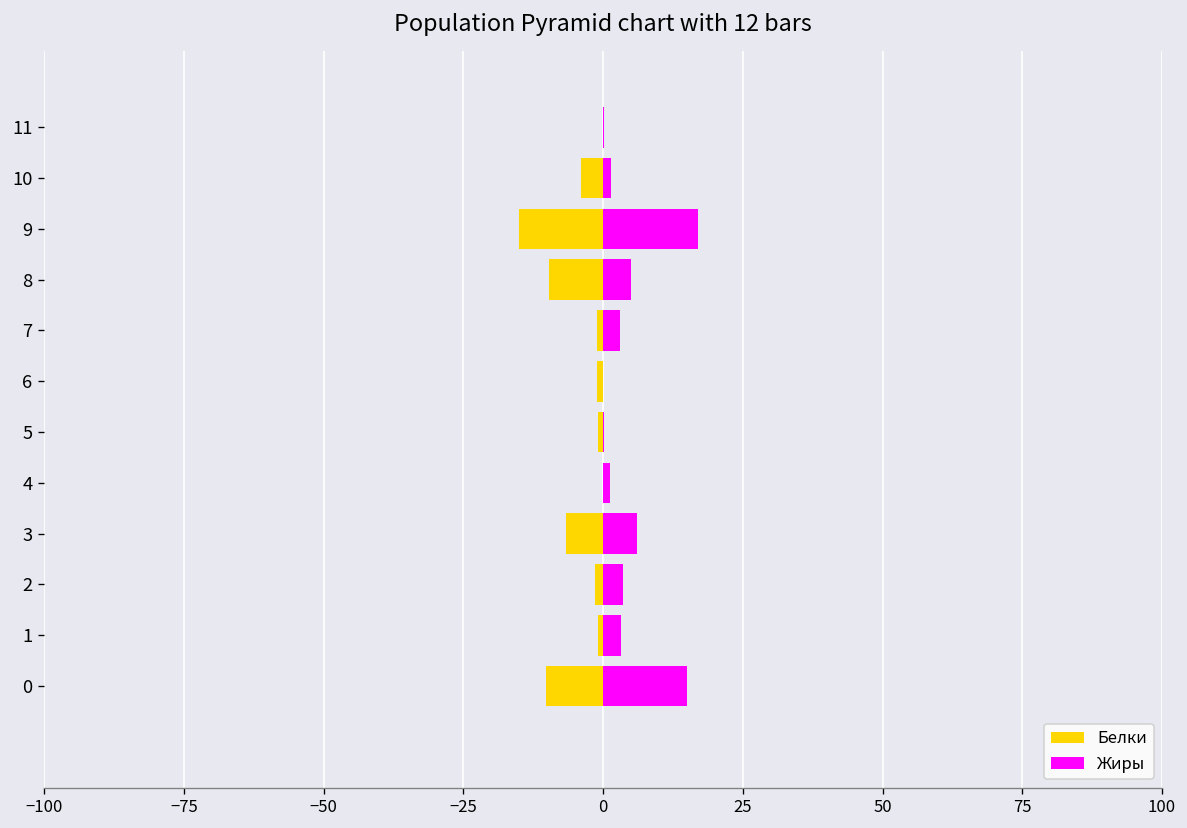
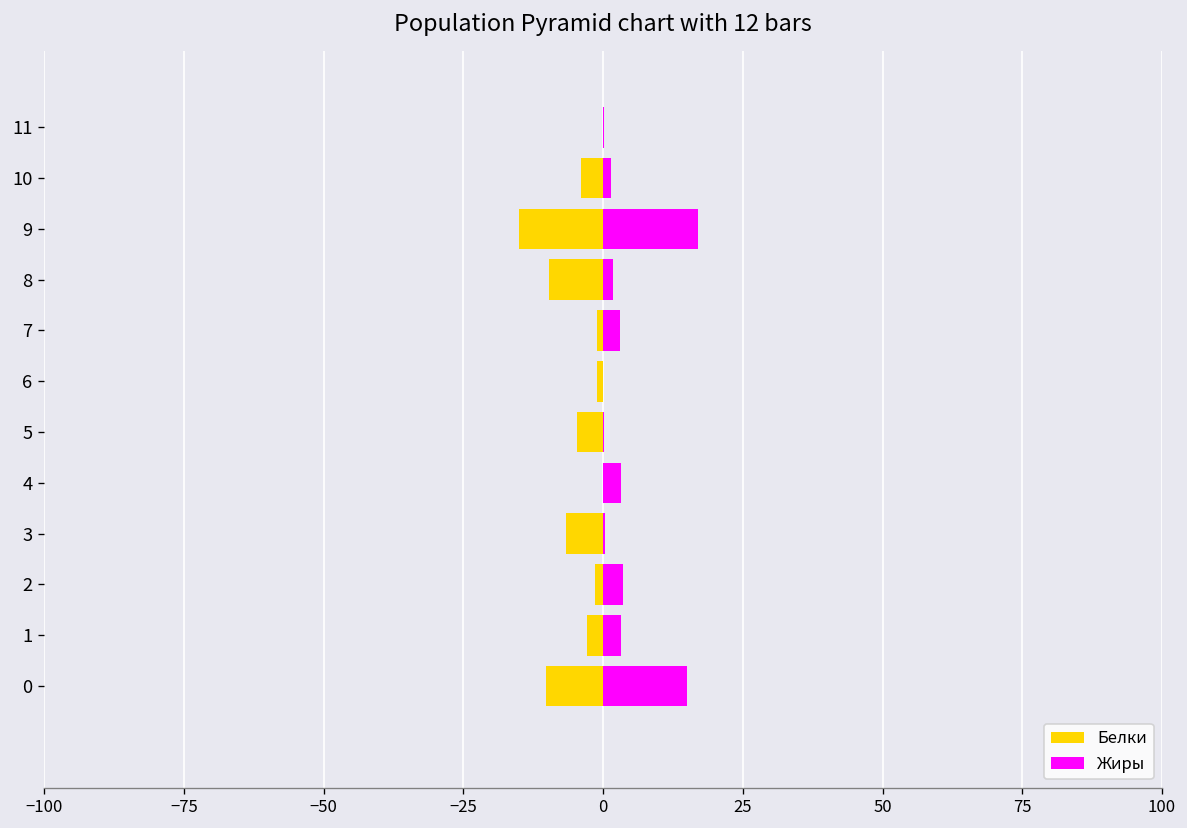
Жиры, 8: 5 -> 2
Белки, 5: -1 -> -5
Жиры, 4: 1 -> 3
Жиры, 3: 6 -> 0
Белки, 1: -1 -> -3
